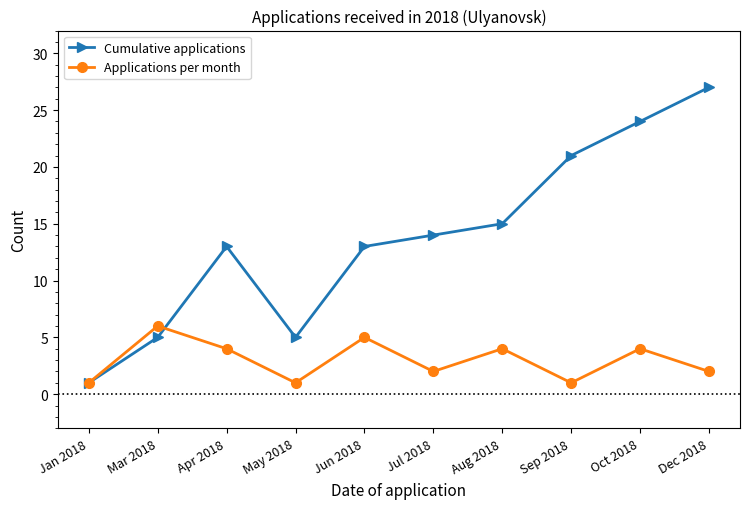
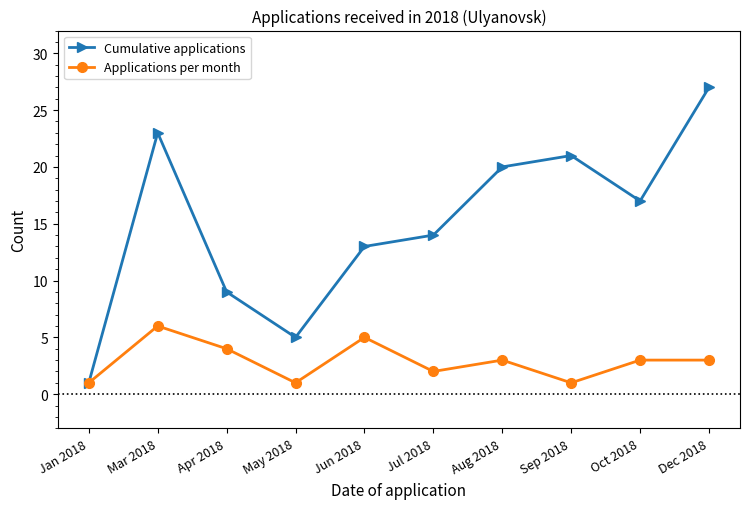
Cumulative applications, Mar 2018: 5 -> 23
Cumulative applications, Apr 2018: 13 -> 9
Cumulative applications, Aug 2018: 15 -> 20
Applications per month, Aug 2018: 4 -> 3
Cumulative applications, Oct 2018: 24 -> 17
Applications per month, Oct 2018: 4 -> 3
Applications per month, Dec 2018: 2 -> 3
